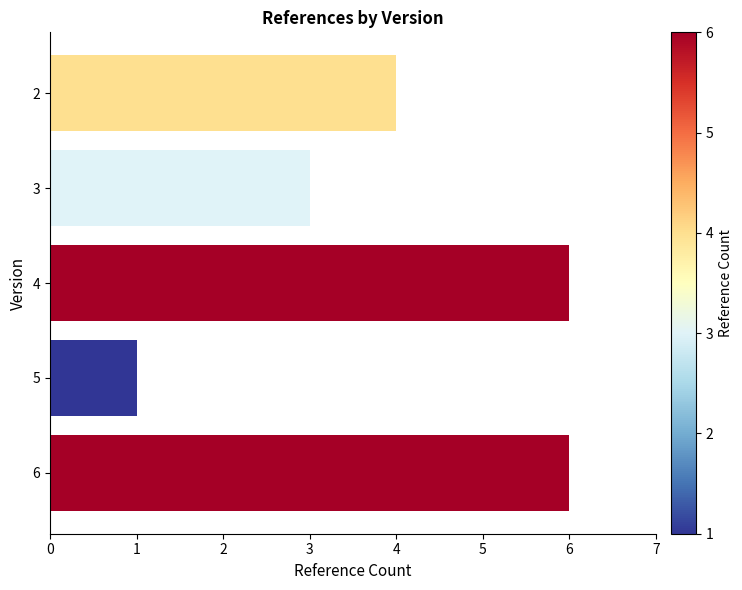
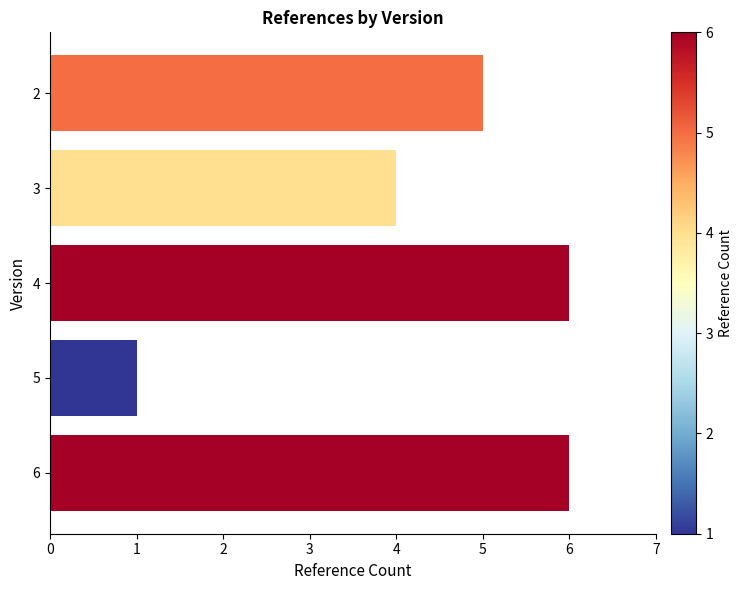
2: 4 -> 5
3: 3 -> 4
